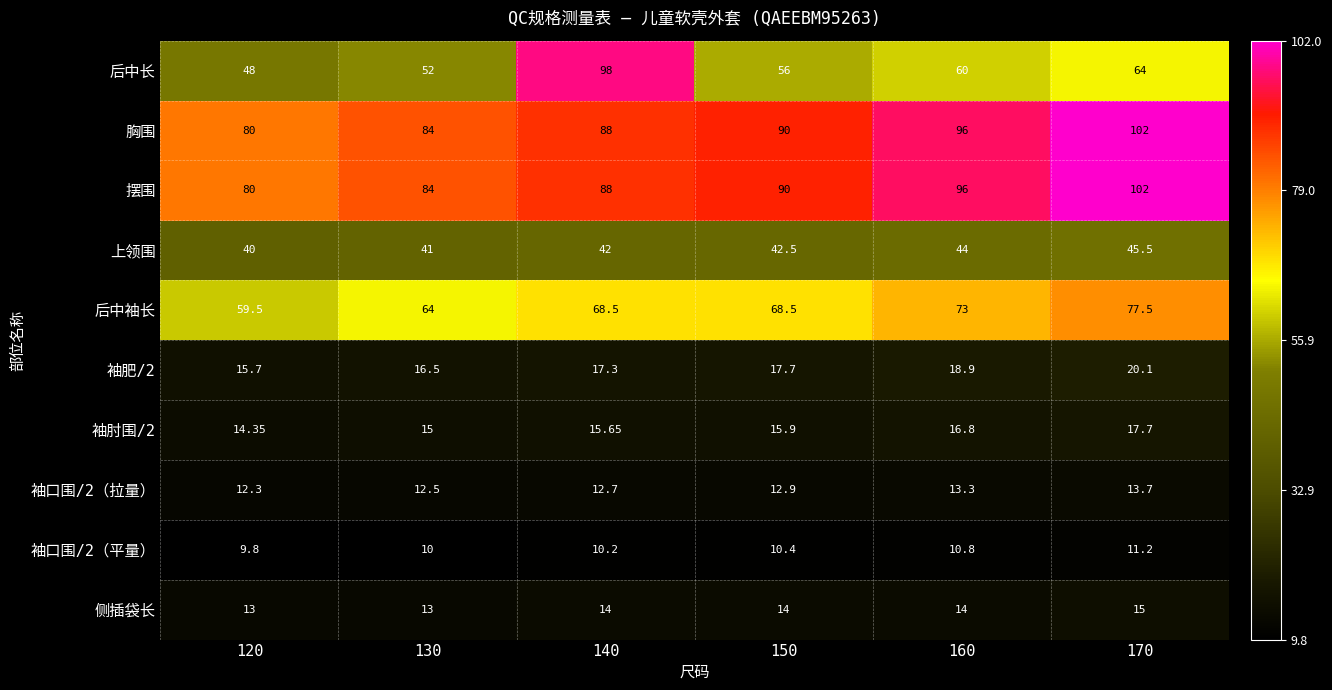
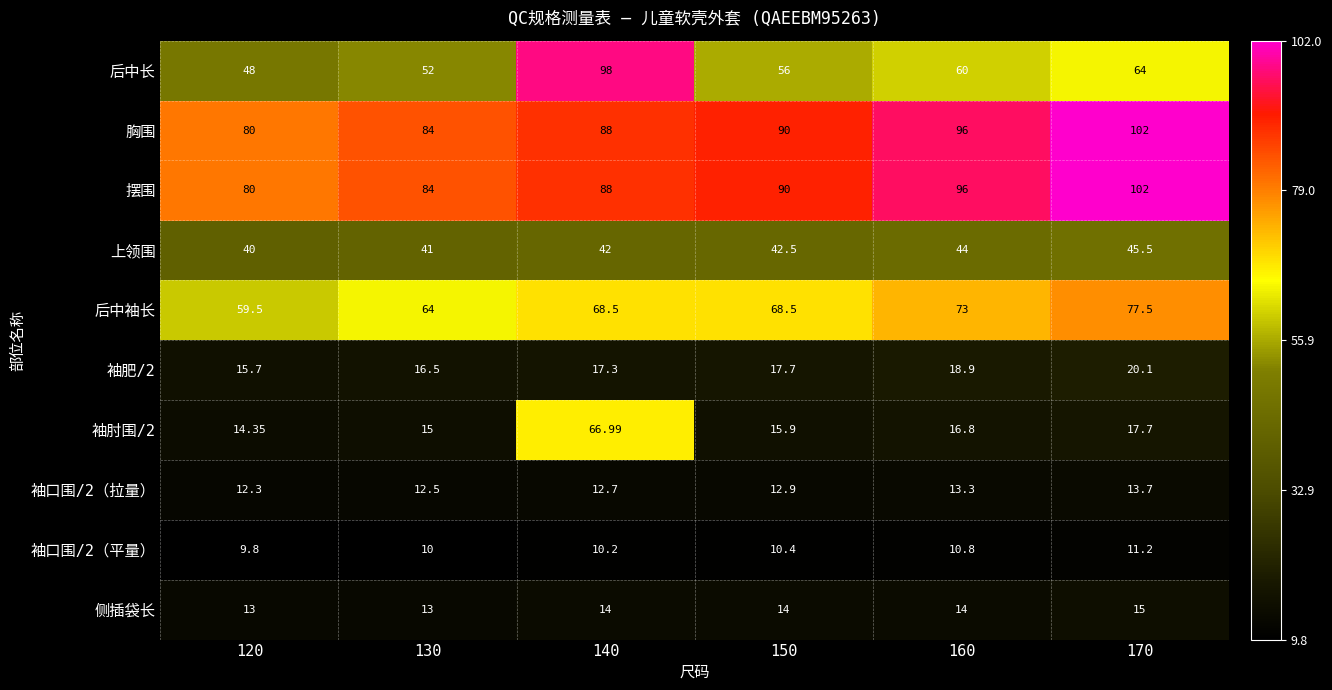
袖肘围/2, 140: 15.65 -> 66.99
